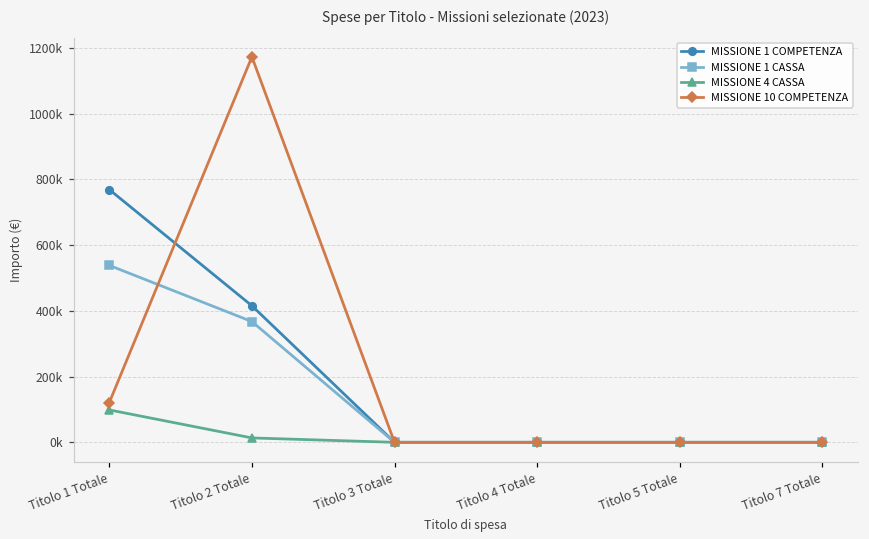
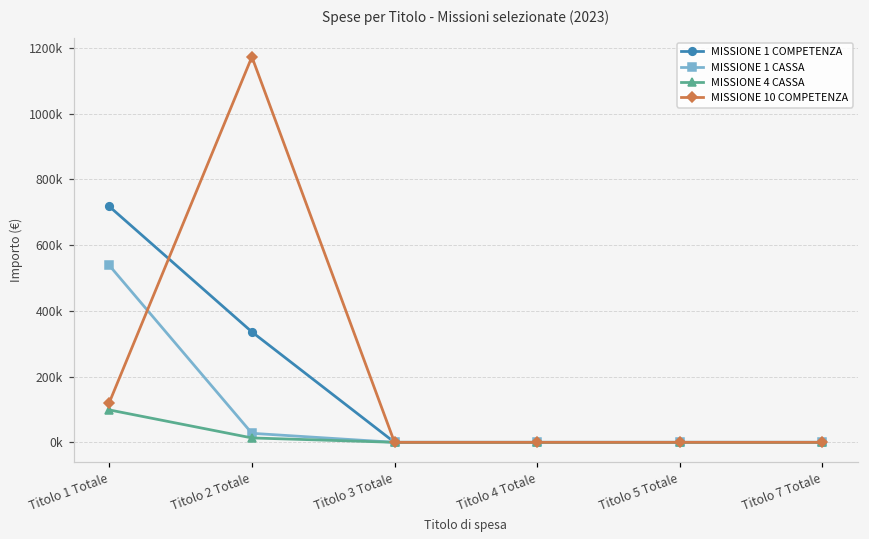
MISSIONE 1 COMPETENZA, Titolo 1 Totale: 770000 -> 720000
MISSIONE 1 COMPETENZA, Titolo 2 Totale: 420000 -> 340000
MISSIONE 1 CASSA, Titolo 2 Totale: 370000 -> 30000
